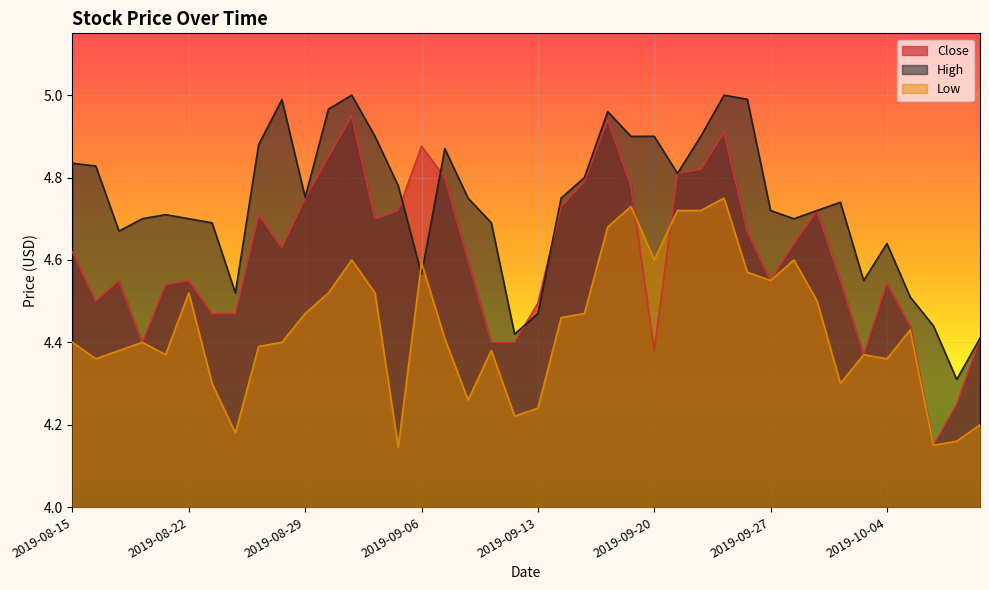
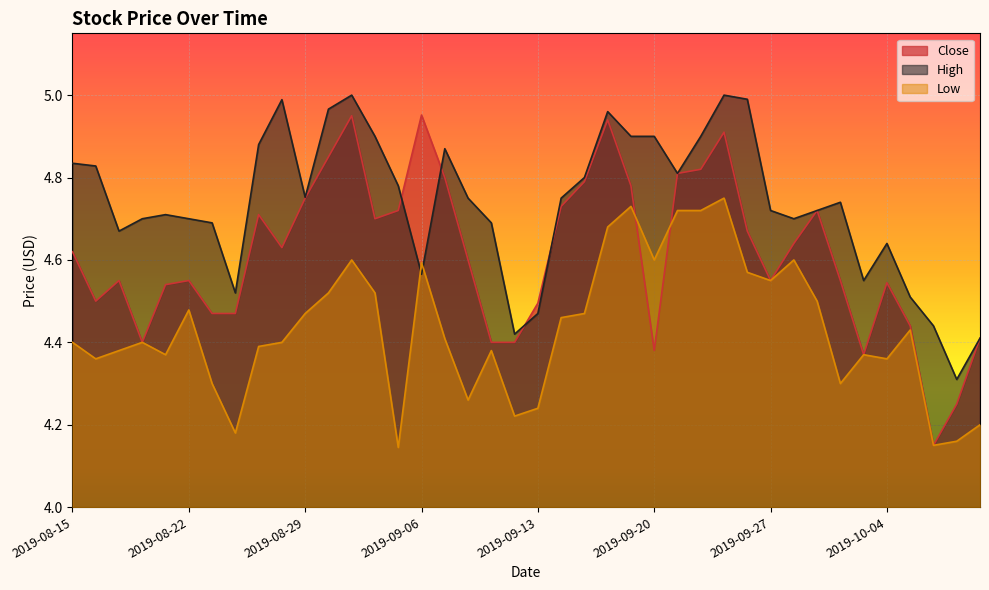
Low, 2019-08-22: 4.52 -> 4.48
Close, 2019-09-06: 4.88 -> 4.95
